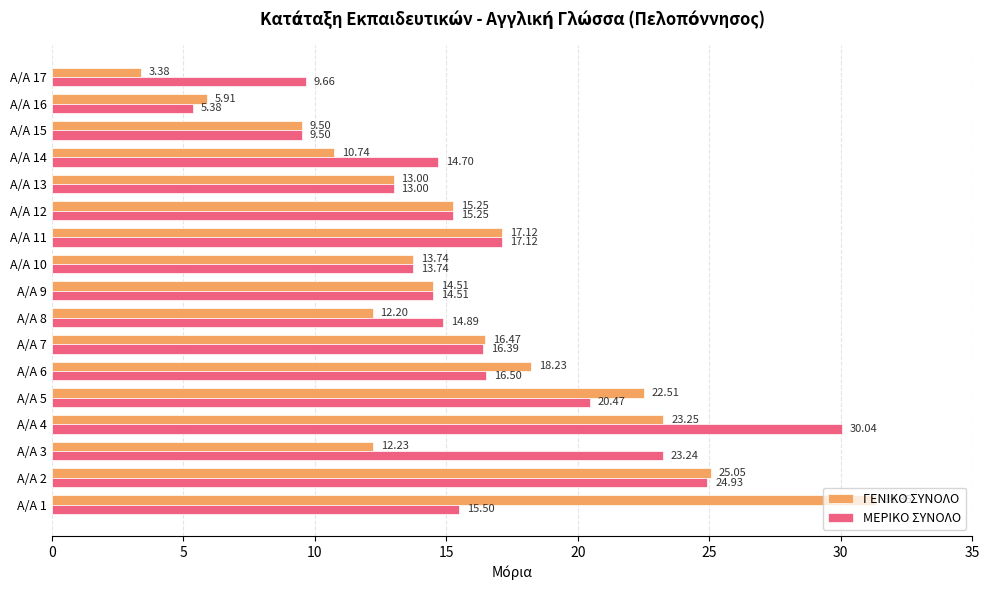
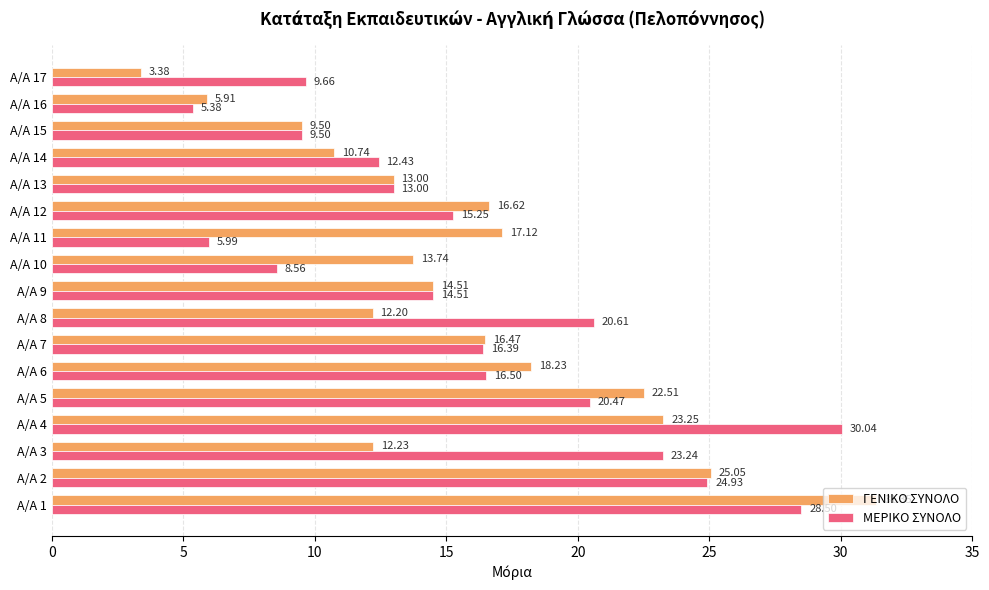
ΜΕΡΙΚΟ ΣΥΝΟΛΟ, A/A 14: 14.70 -> 12.43
ΓΕΝΙΚΟ ΣΥΝΟΛΟ, A/A 12: 15.25 -> 16.62
ΜΕΡΙΚΟ ΣΥΝΟΛΟ, A/A 11: 17.12 -> 5.99
ΜΕΡΙΚΟ ΣΥΝΟΛΟ, A/A 10: 13.74 -> 8.56
ΜΕΡΙΚΟ ΣΥΝΟΛΟ, A/A 8: 14.89 -> 20.61
ΜΕΡΙΚΟ ΣΥΝΟΛΟ, A/A 1: 15.5 -> 28.5
